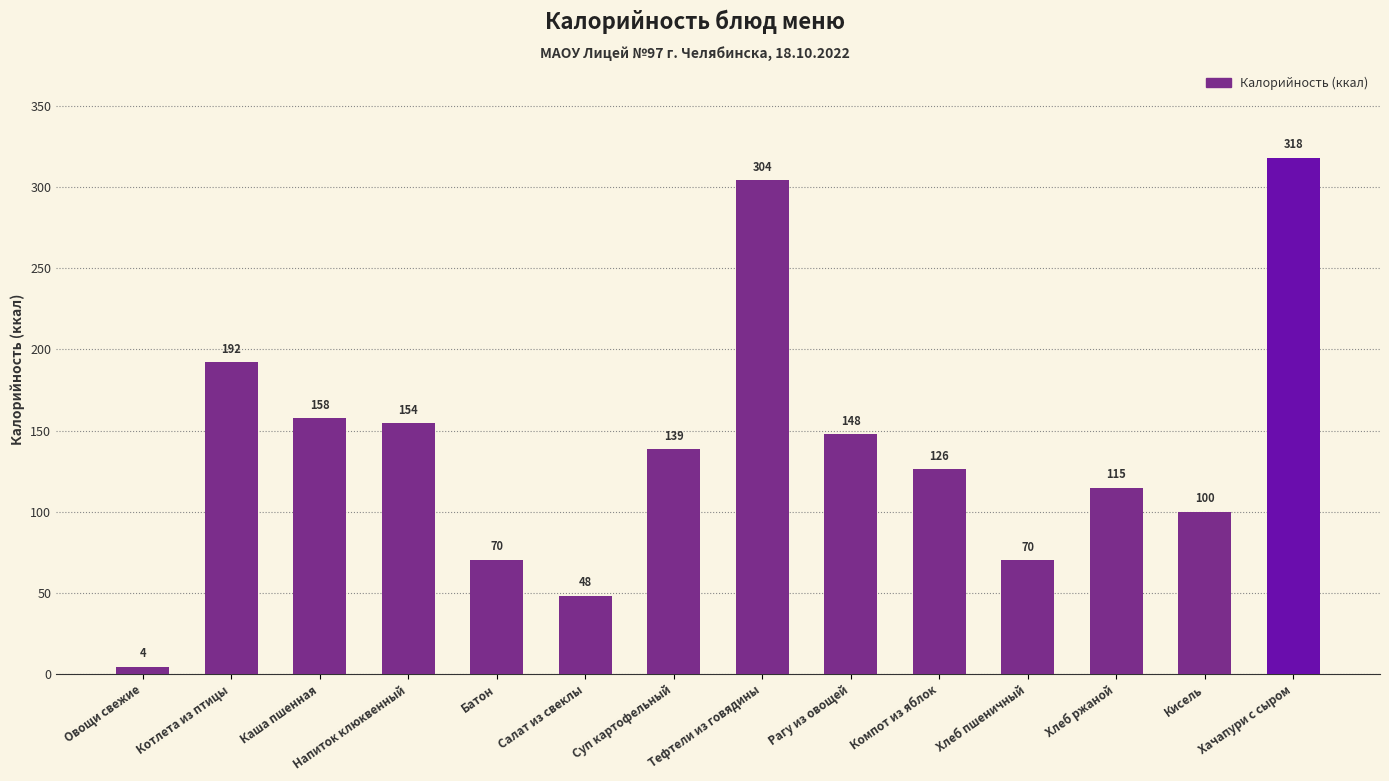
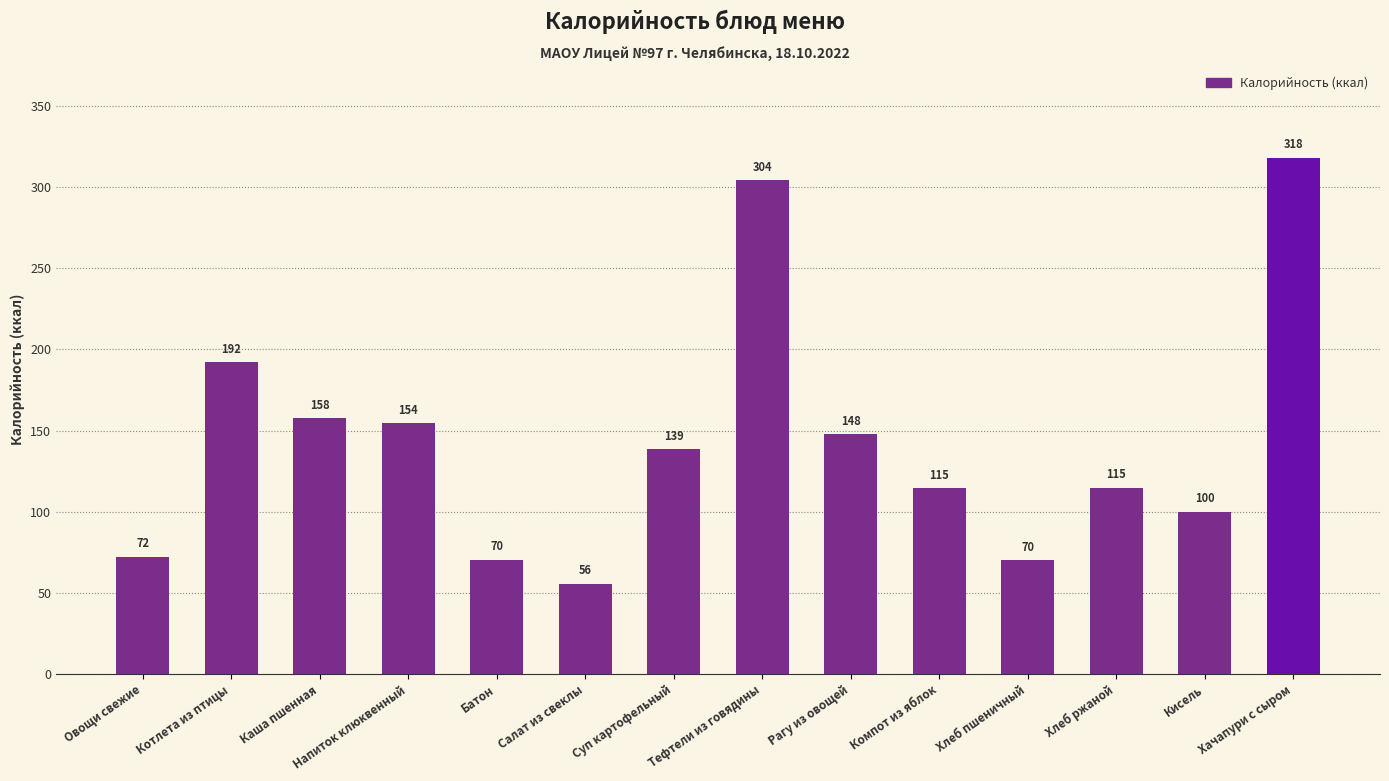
Овощи свежие: 4 -> 72
Салат из свеклы: 48 -> 56
Компот из яблок: 126 -> 115
